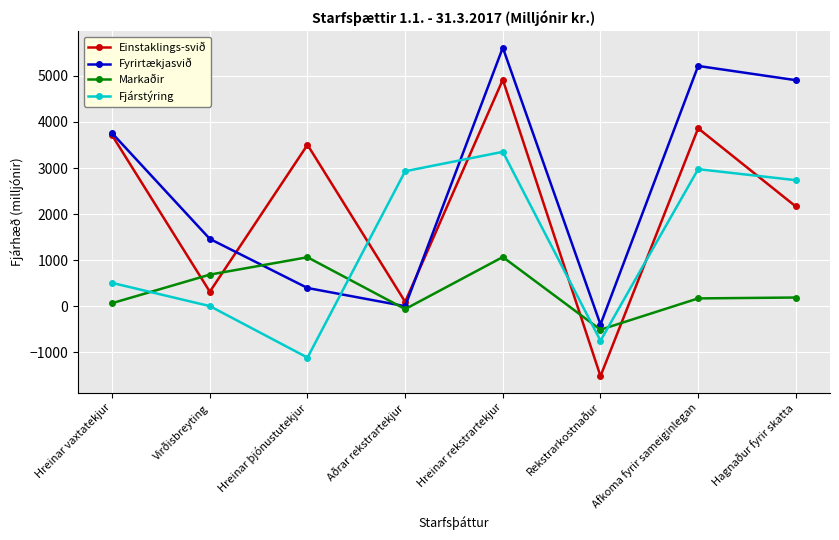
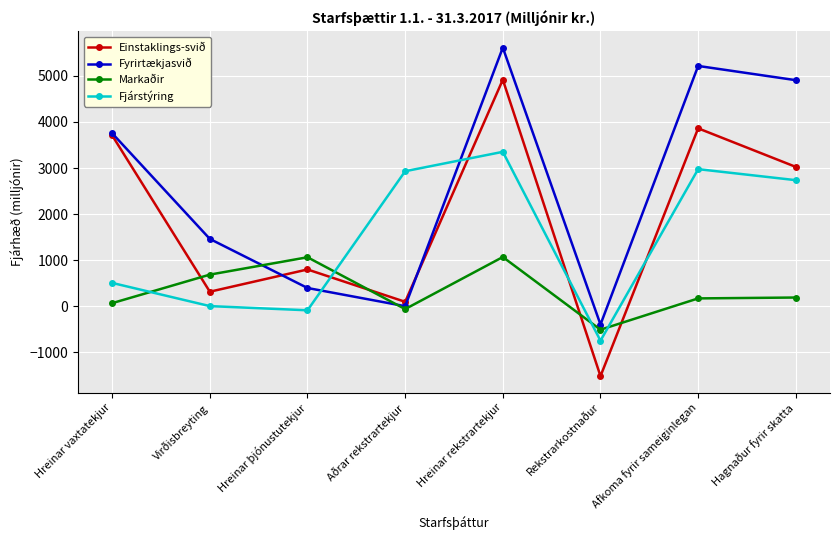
Einstaklings-svið, Hreinar þjónustutekjur: 3500 -> 800
Fjárstýring, Hreinar þjónustutekjur: -1100 -> -100
Einstaklings-svið, Hagnaður fyrir skatta: 2200 -> 3000
